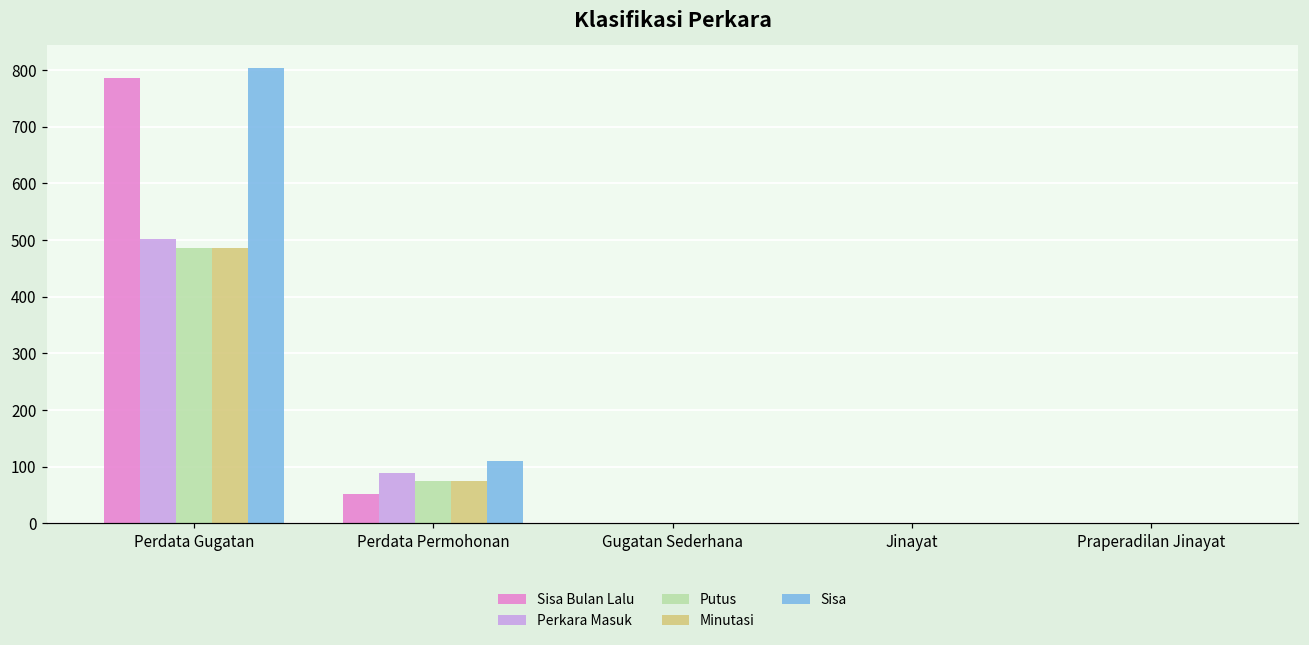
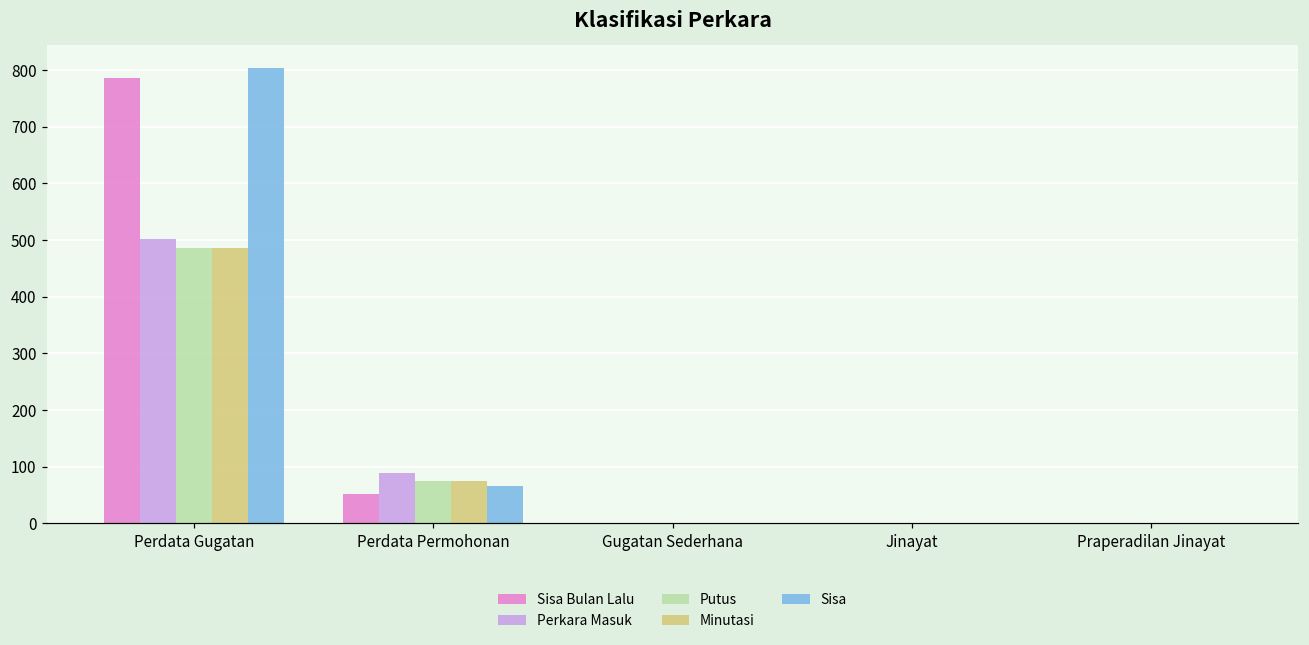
Sisa, Perdata Permohonan: 110 -> 70
